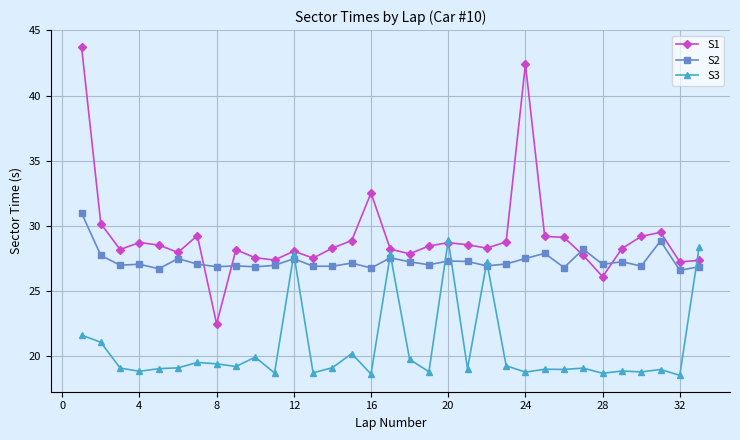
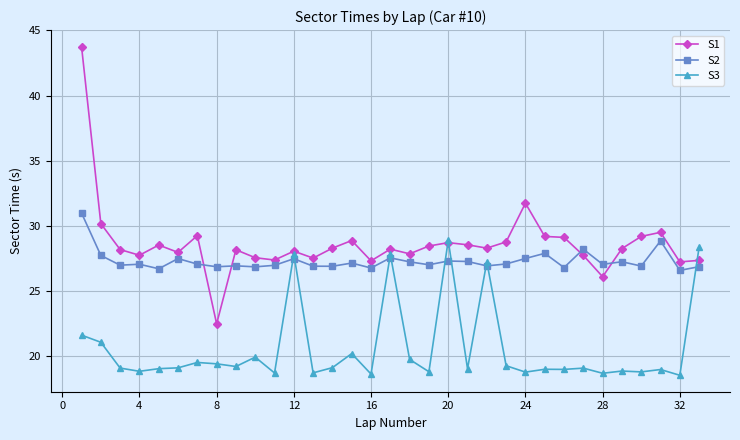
S1, 4: 28.7 -> 27.8
S1, 16: 32.5 -> 27.3
S1, 24: 42.4 -> 31.7
